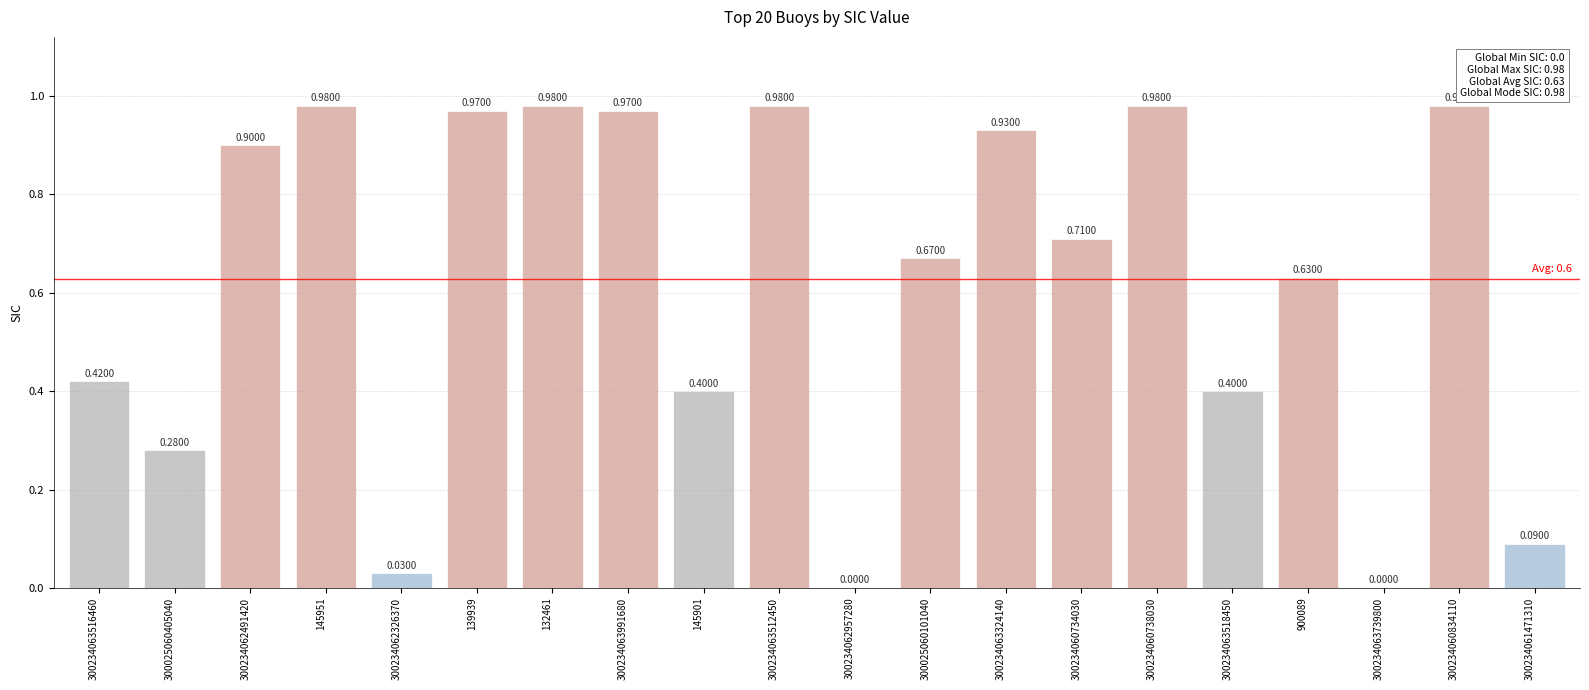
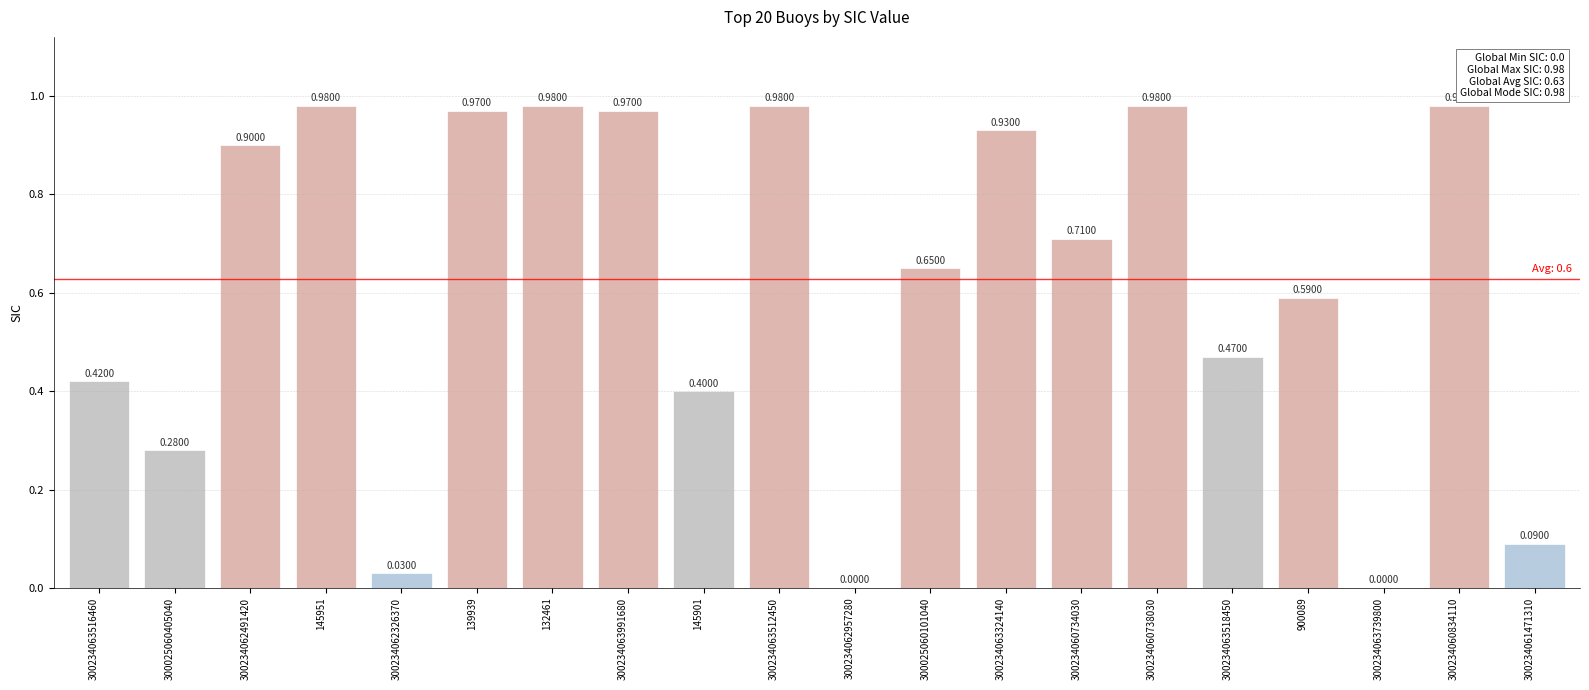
300025060101040: 0.6700 -> 0.6500
300234063518450: 0.4000 -> 0.4700
900089: 0.6300 -> 0.5900
